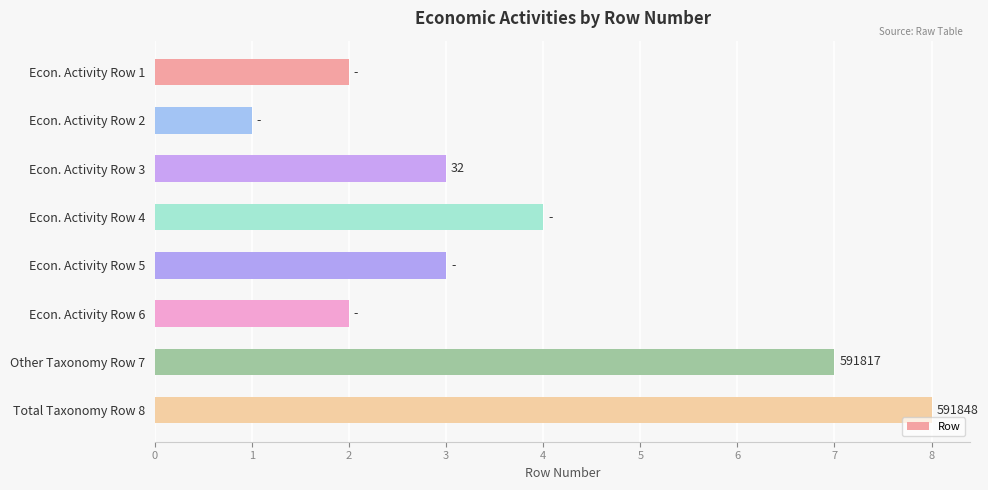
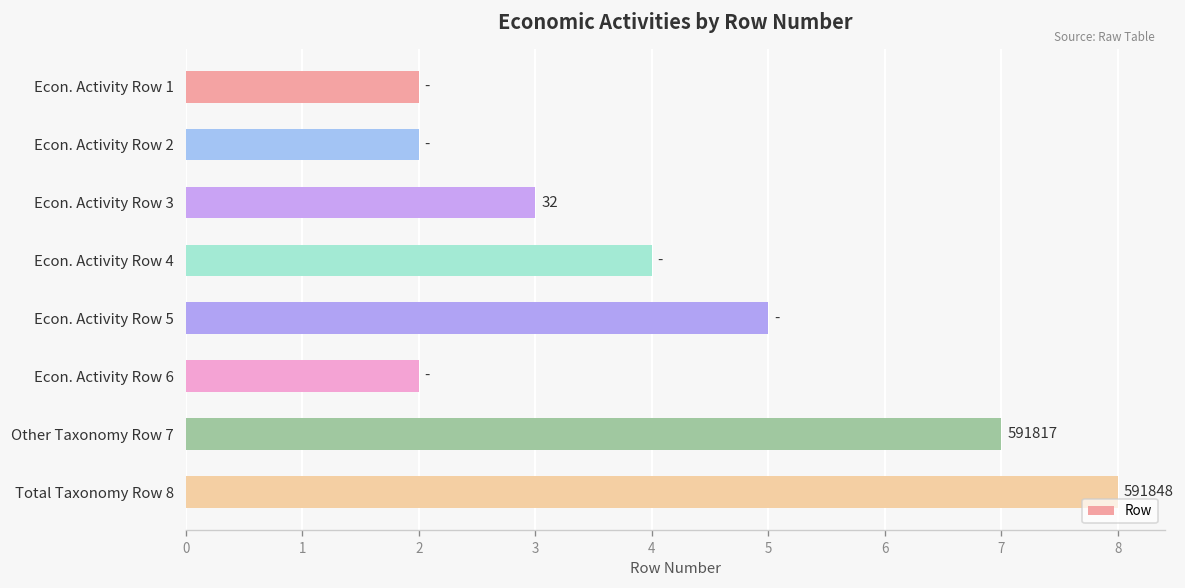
Econ. Activity Row 2: 1 -> 2
Econ. Activity Row 5: 3 -> 5
